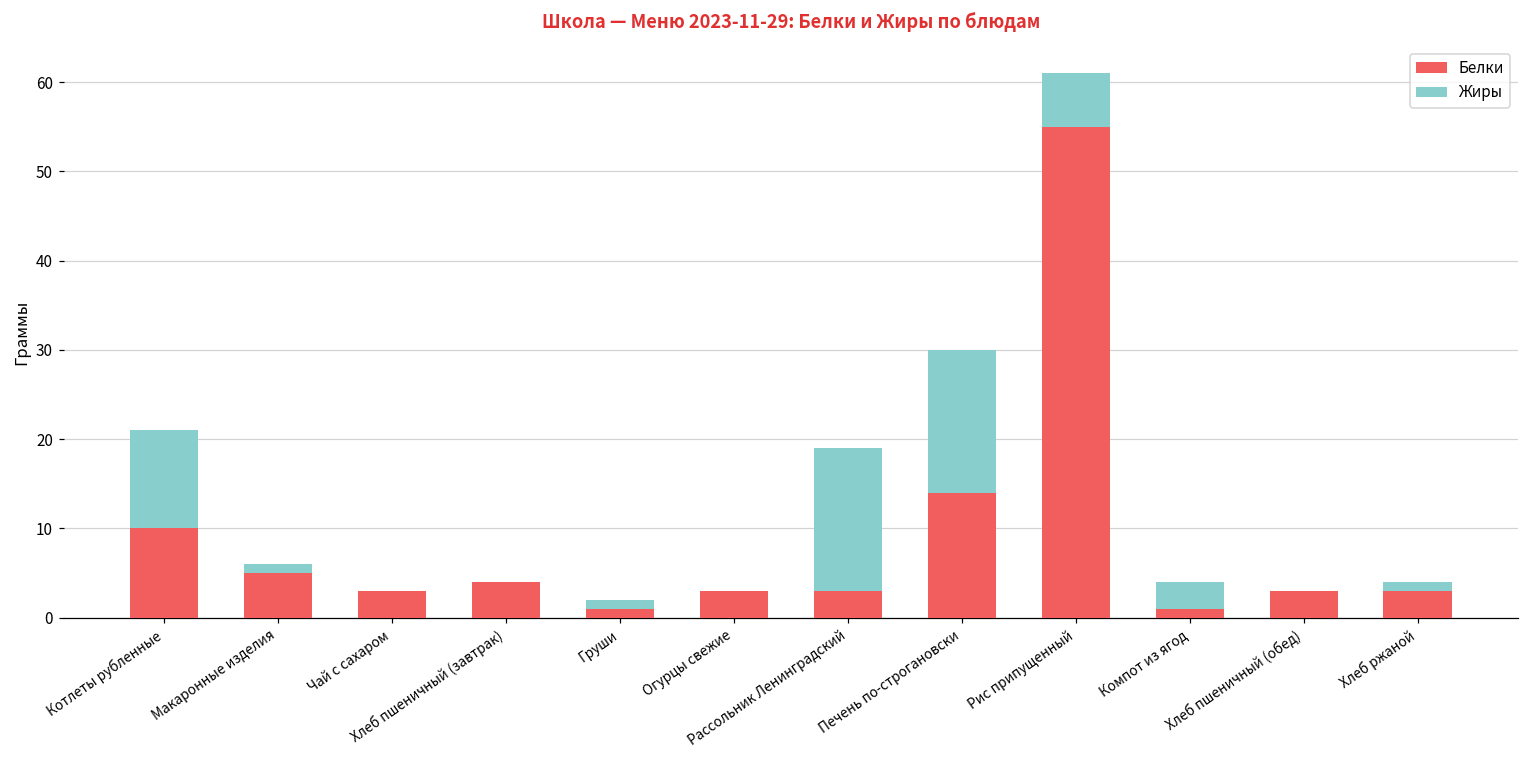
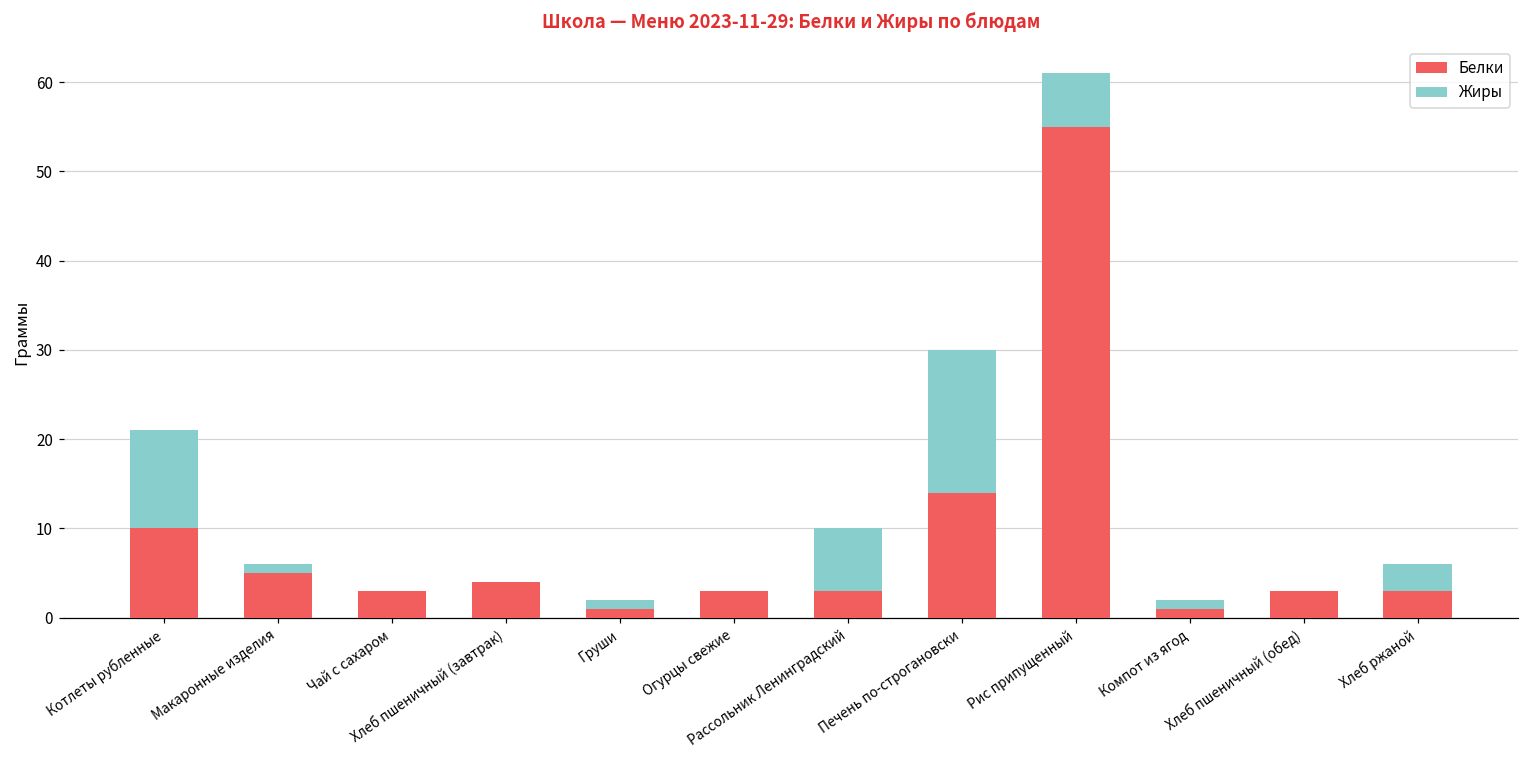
Жиры, Рассольник Ленинградский: 16 -> 7
Жиры, Компот из ягод: 3 -> 1
Жиры, Хлеб ржаной: 1 -> 3
